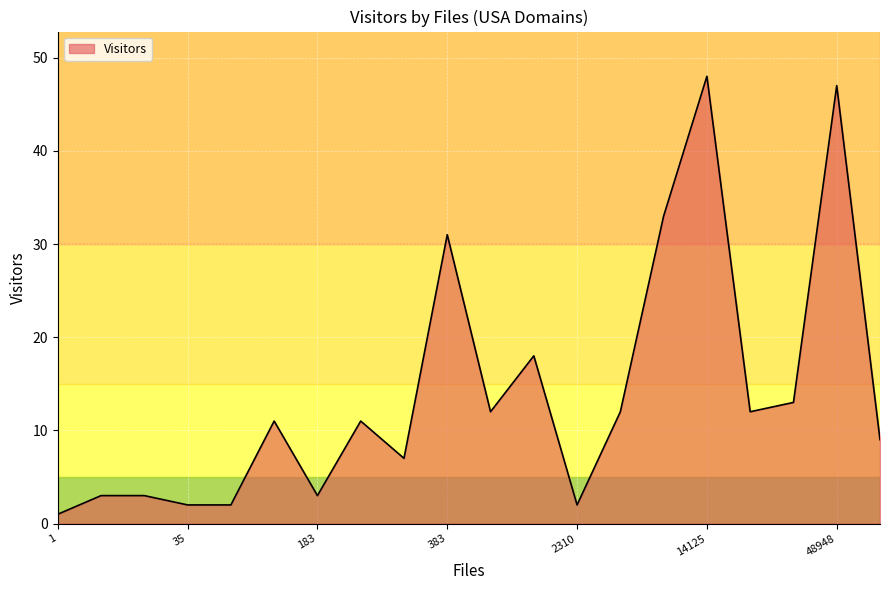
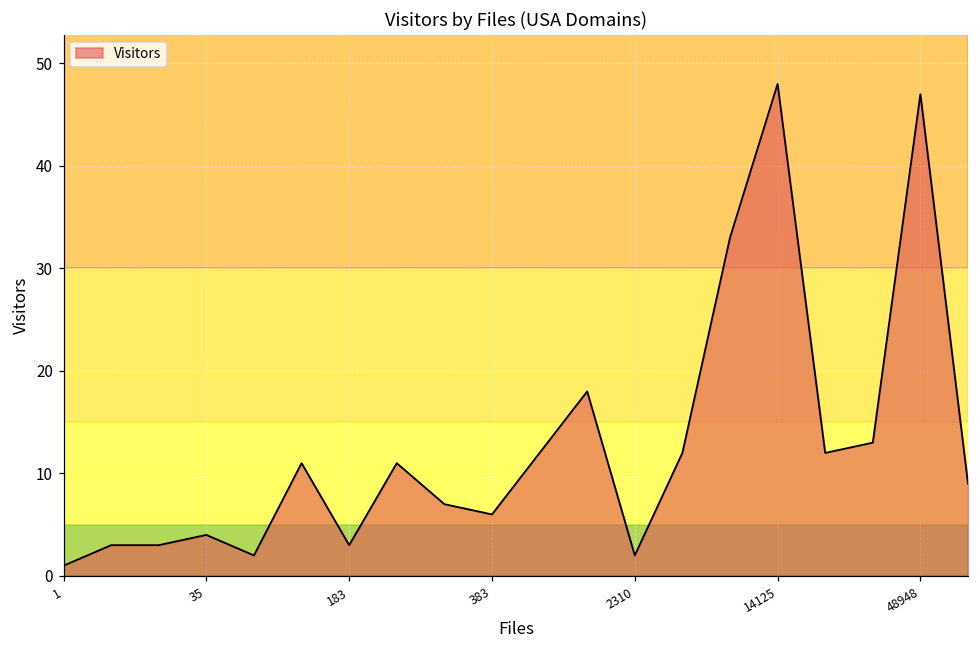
35: 2 -> 4
383: 31 -> 6
